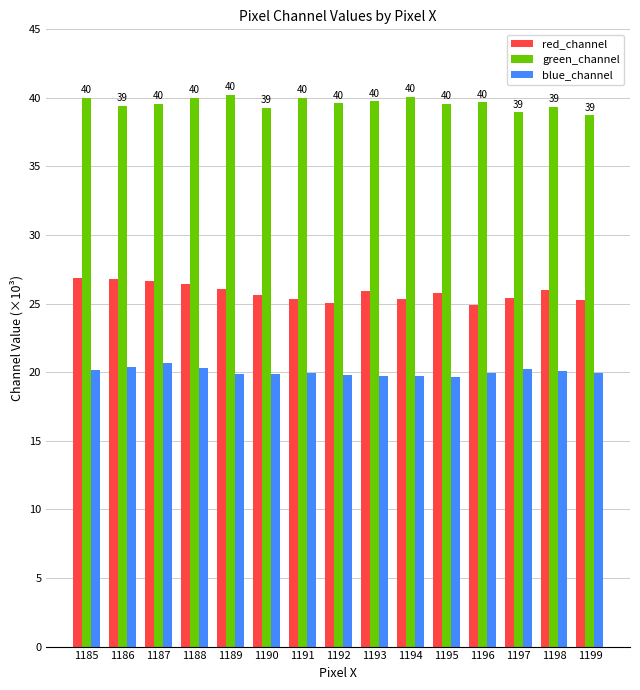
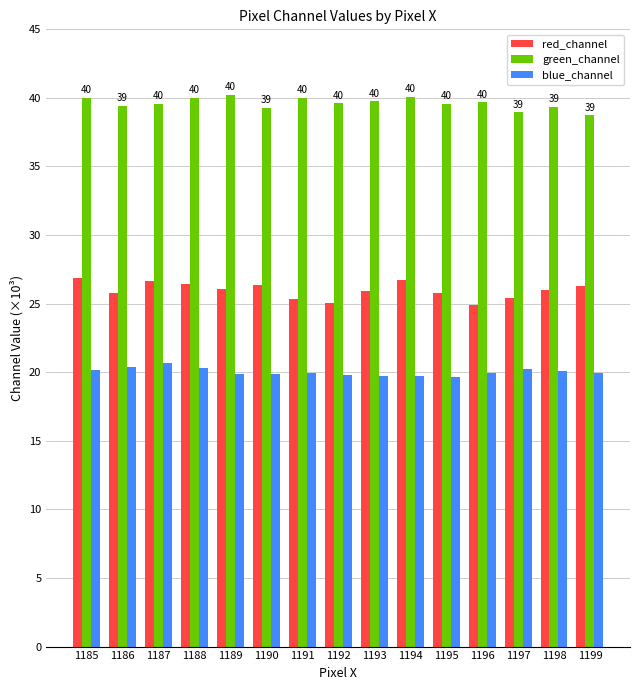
red_channel, 1186: 26.8 -> 25.8
red_channel, 1190: 25.6 -> 26.3
red_channel, 1194: 25.4 -> 26.7
red_channel, 1199: 25.3 -> 26.3
